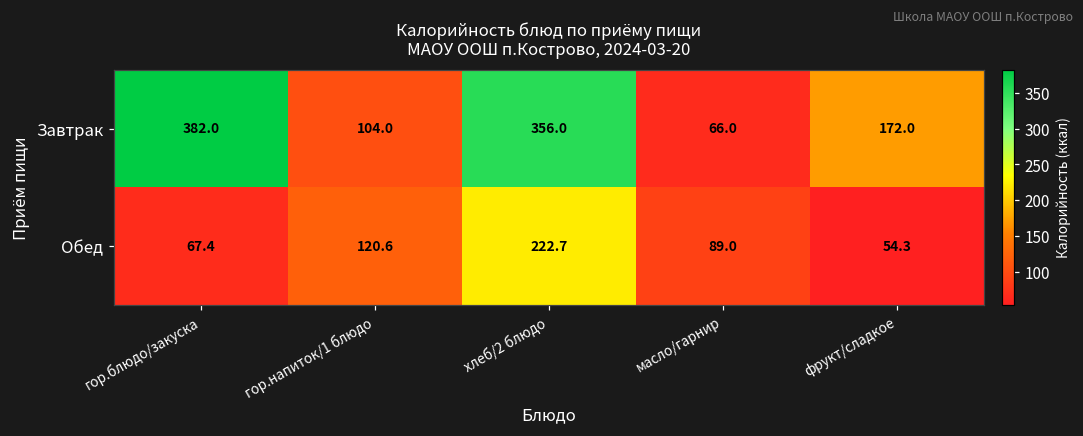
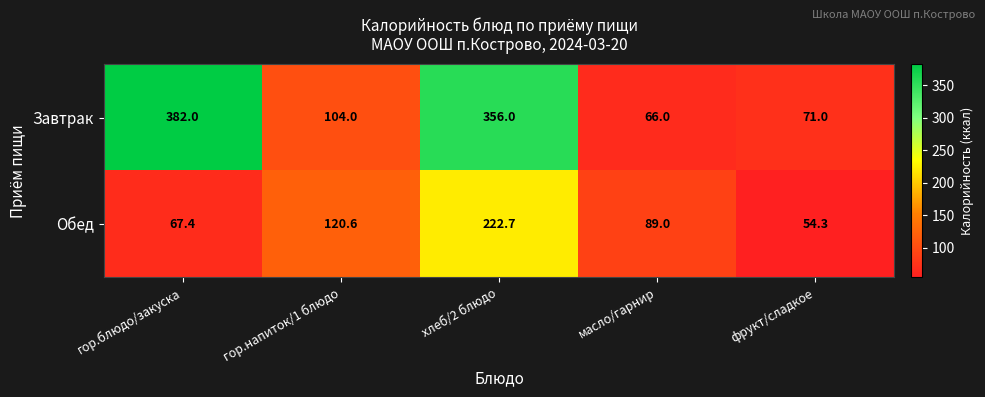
Завтрак, фрукт/сладкое: 172.0 -> 71.0
